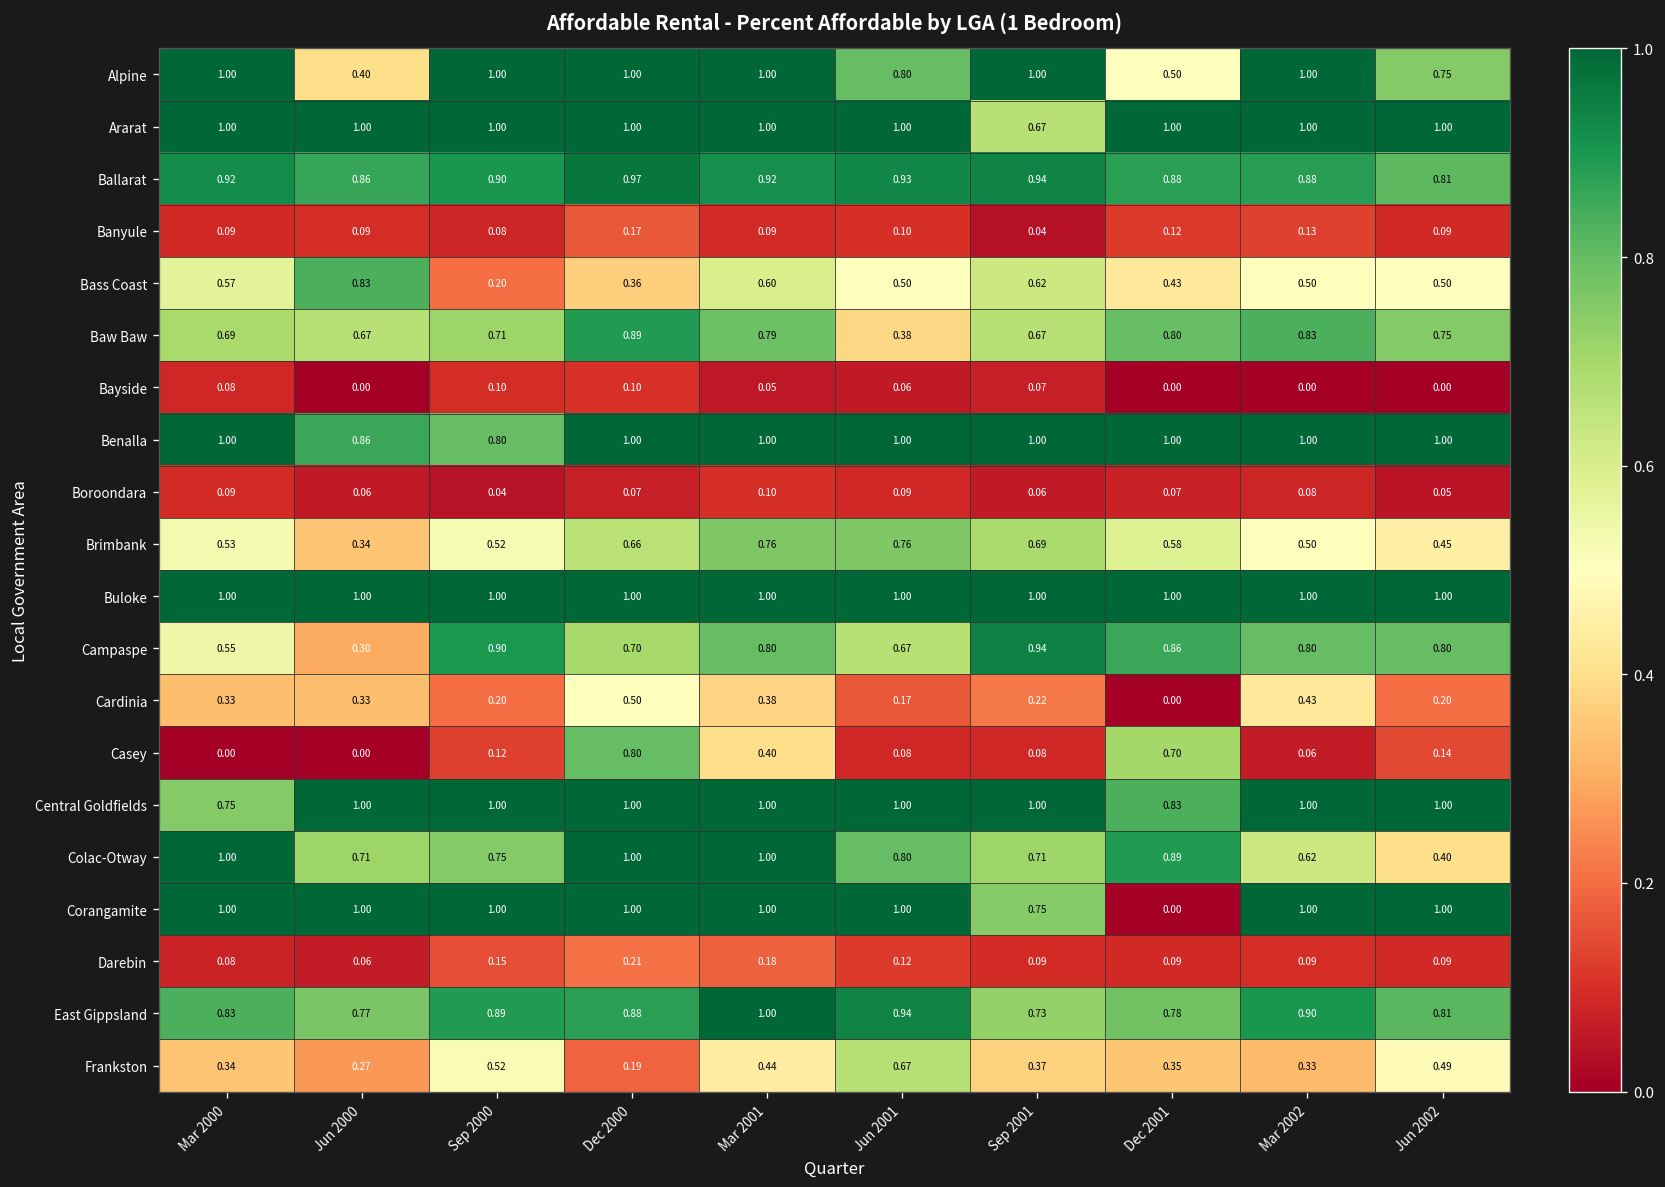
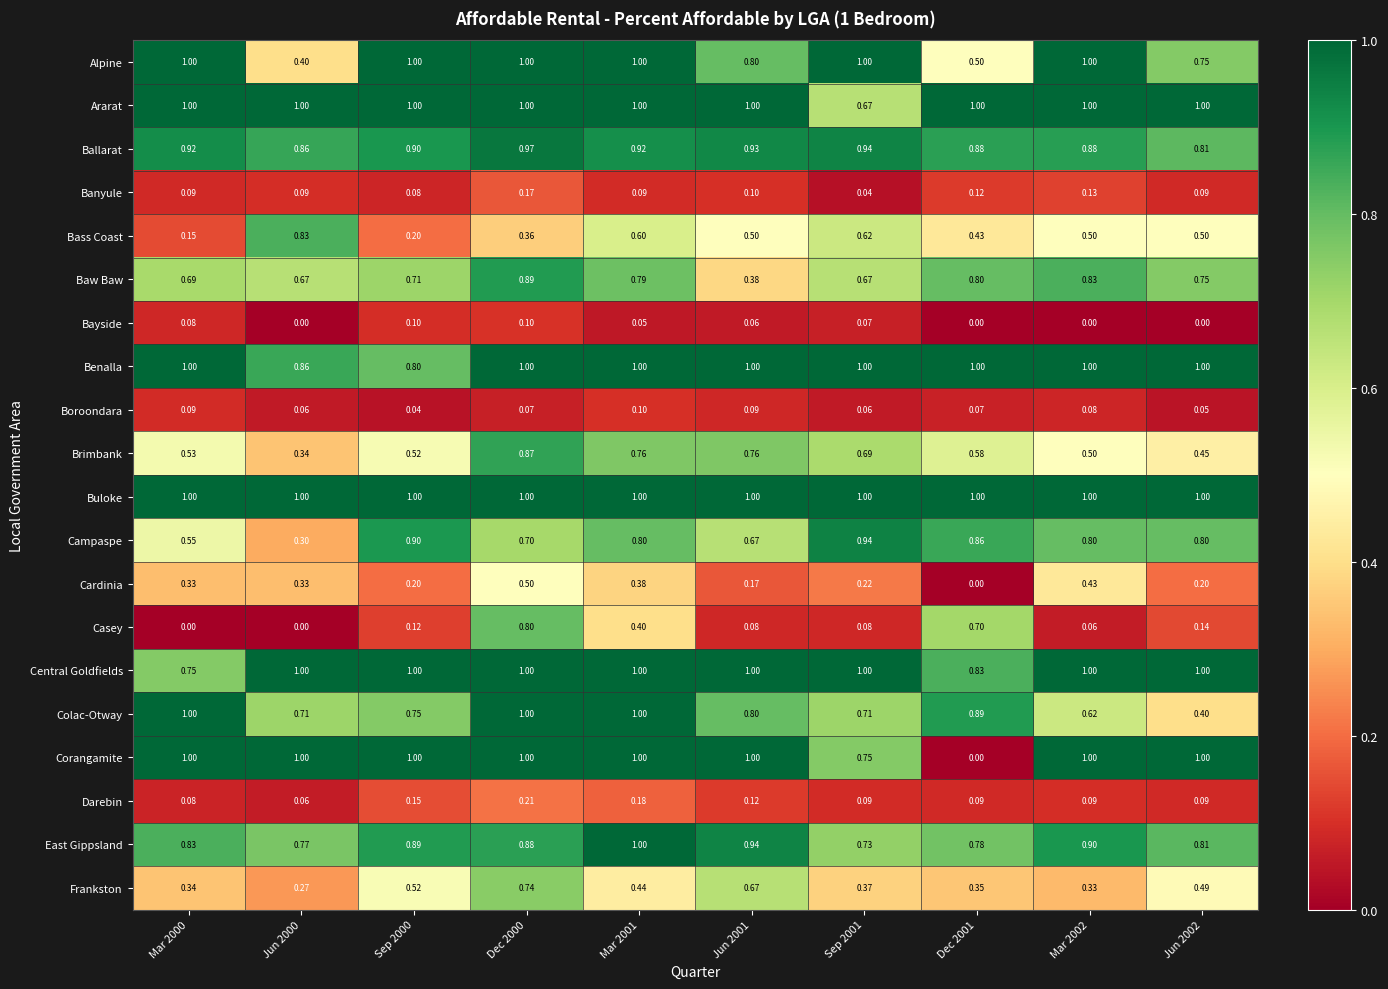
Bass Coast, Mar 2000: 0.57 -> 0.15
Brimbank, Dec 2000: 0.66 -> 0.87
Frankston, Dec 2000: 0.19 -> 0.74
